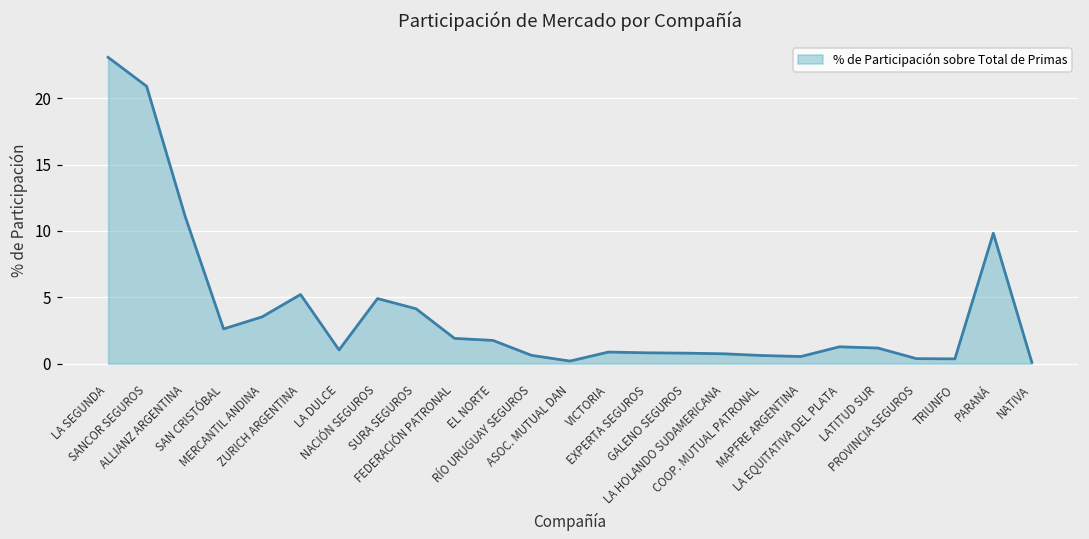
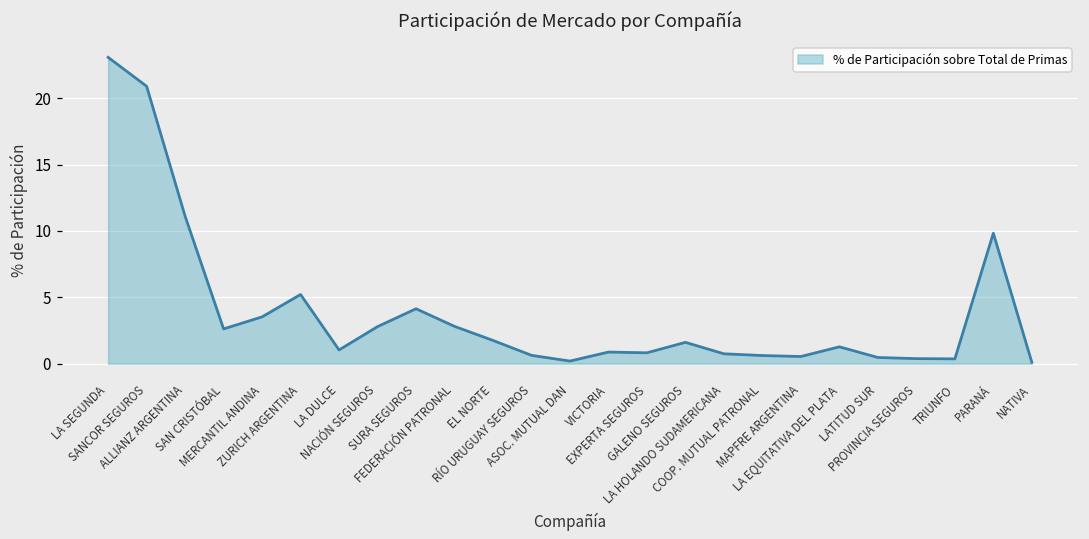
NACIÓN SEGUROS: 4.9 -> 2.8
FEDERACIÓN PATRONAL: 1.9 -> 2.8
GALENO SEGUROS: 0.8 -> 1.6
LATITUD SUR: 1.2 -> 0.5
